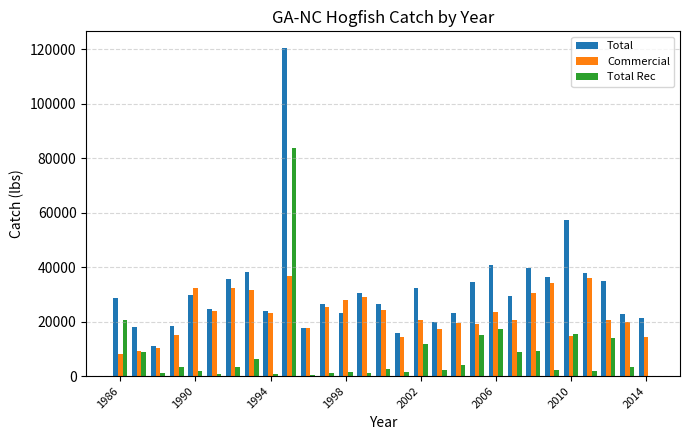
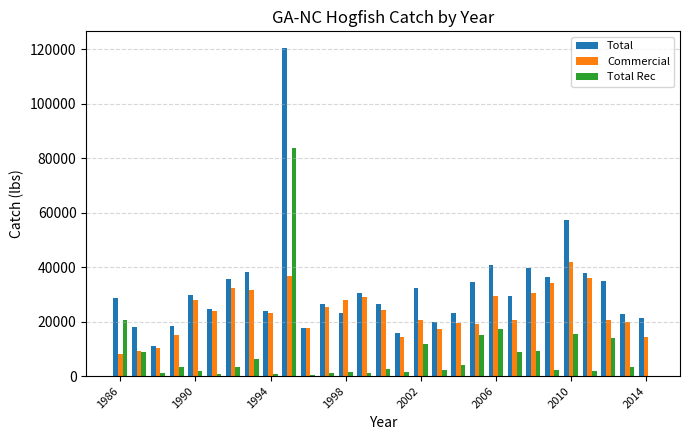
Commercial, 1990: 32000 -> 28000
Commercial, 2006: 23000 -> 30000
Commercial, 2010: 15000 -> 42000
